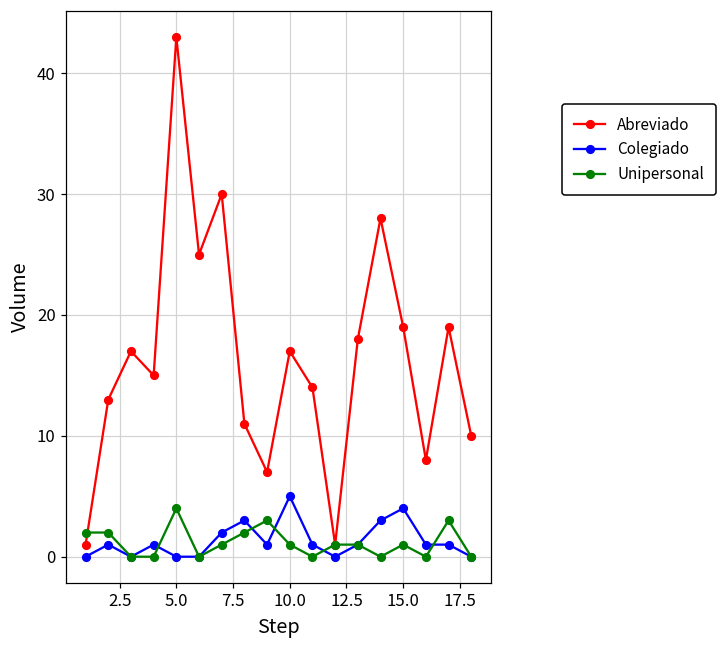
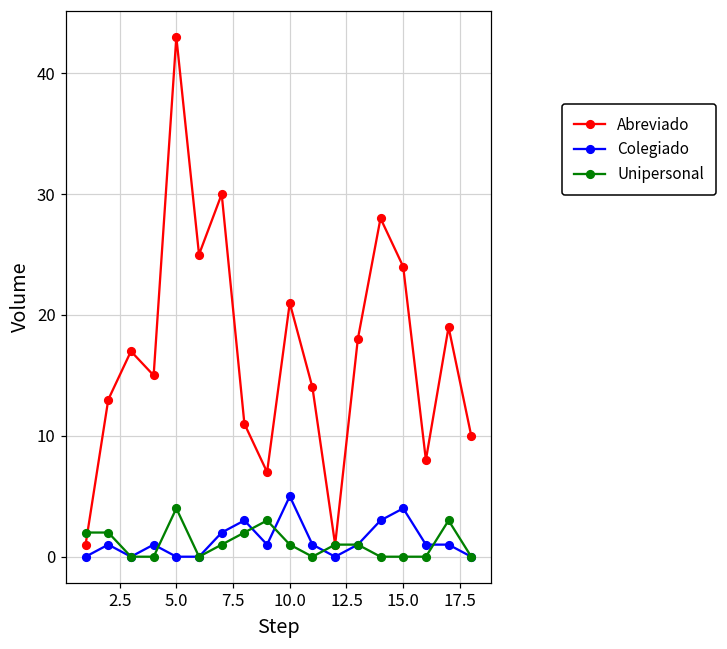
Abreviado, 10.0: 17 -> 21
Abreviado, 15.0: 19 -> 24
Unipersonal, 15.0: 1 -> 0
